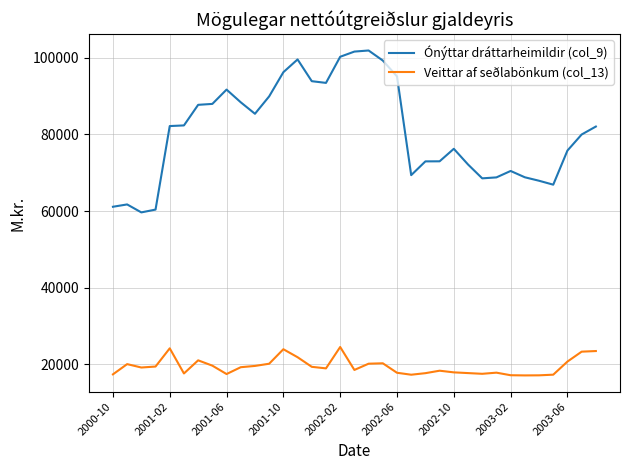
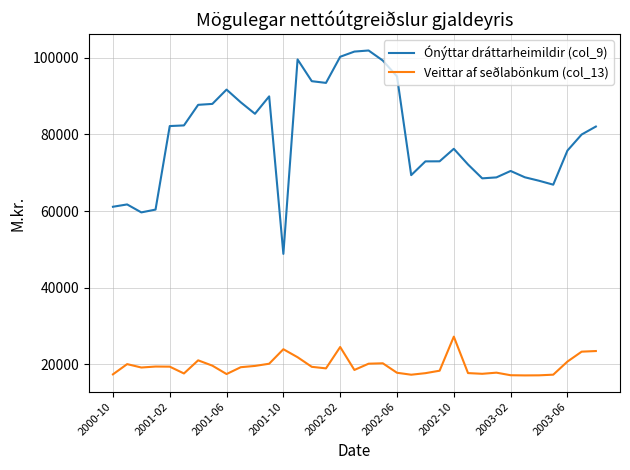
Veittar af seðlabönkum (col_13), 2001-02: 24000 -> 19000
Ónýttar dráttarheimildir (col_9), 2001-10: 96000 -> 49000
Veittar af seðlabönkum (col_13), 2002-10: 18000 -> 27000
